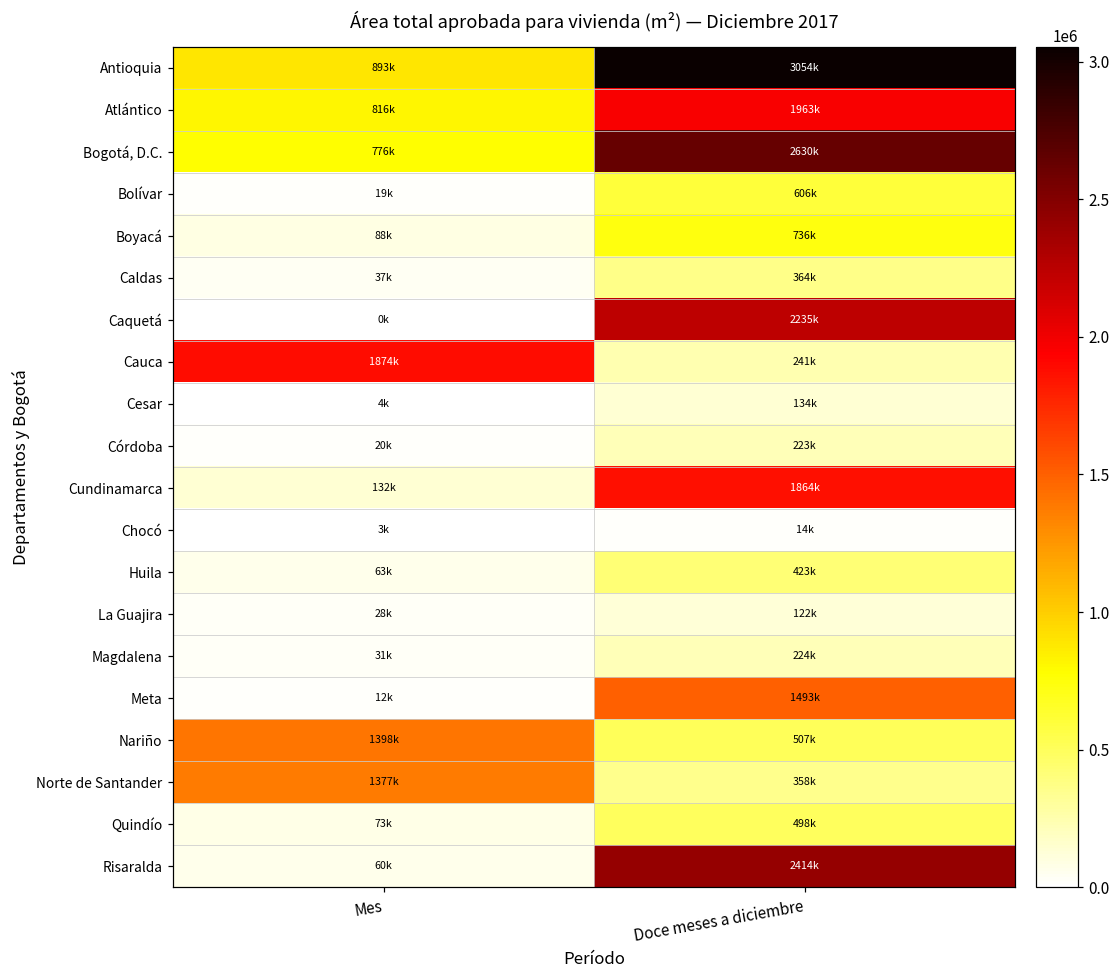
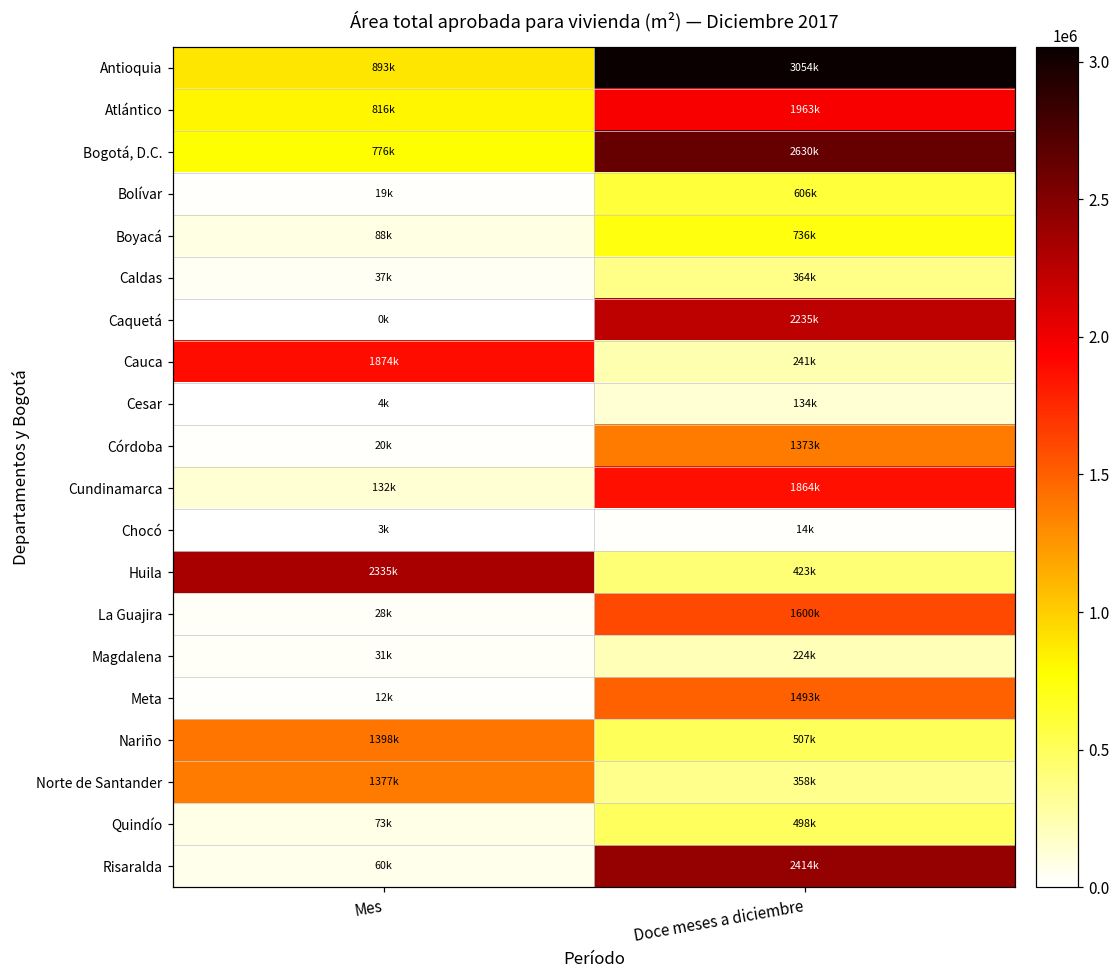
Córdoba, Doce meses a diciembre: 223k -> 1373k
Huila, Mes: 63k -> 2335k
La Guajira, Doce meses a diciembre: 122k -> 1600k
